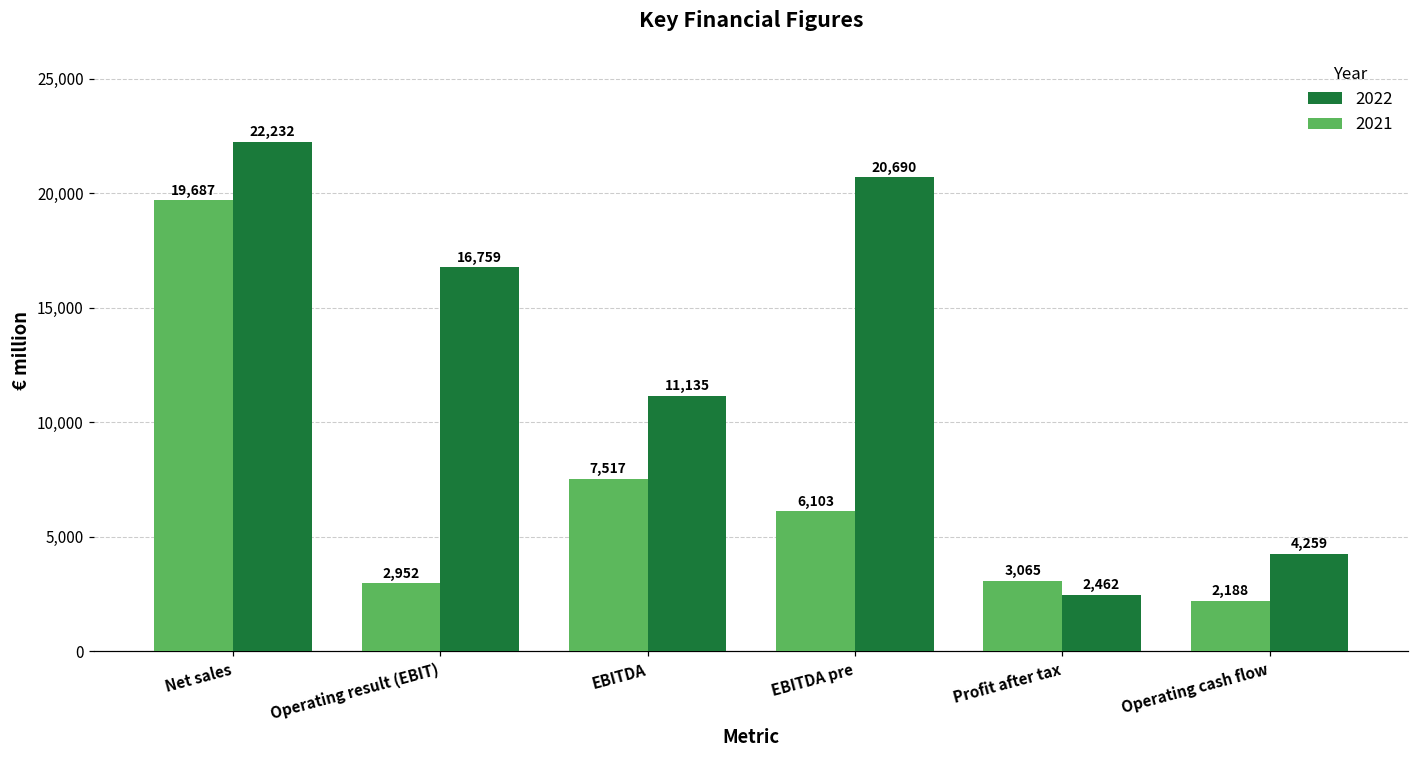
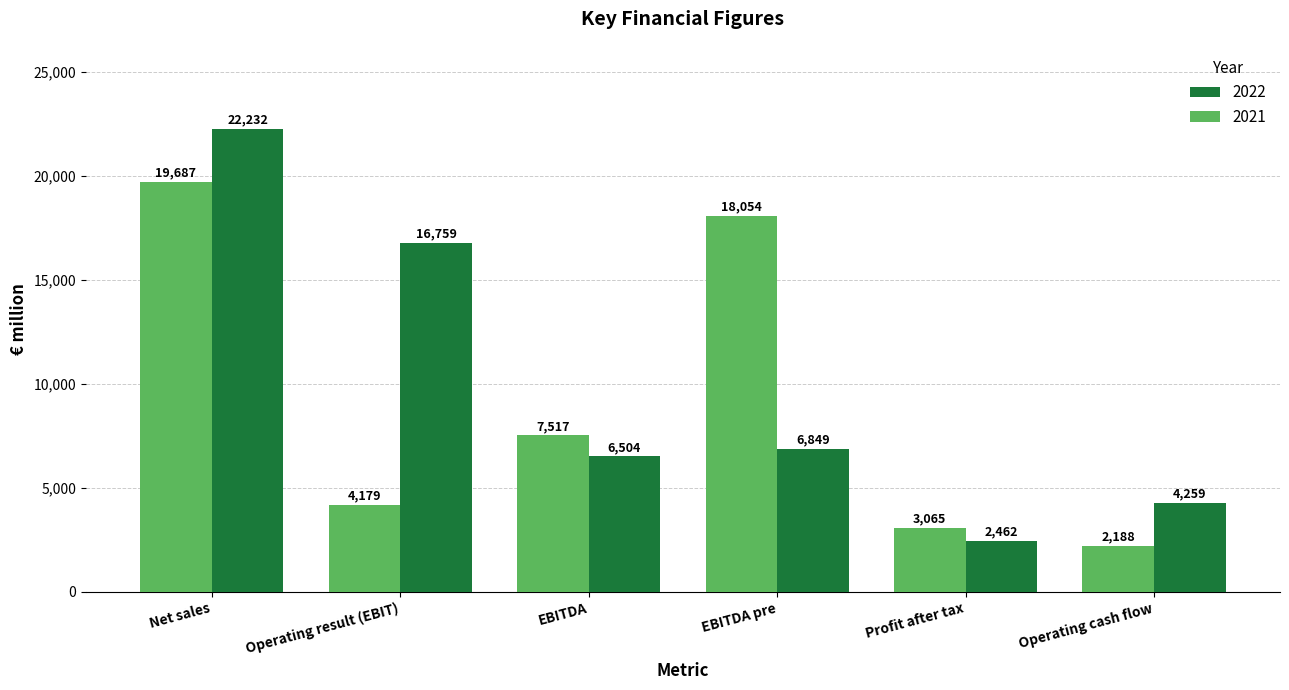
2021, Operating result (EBIT): 2,952 -> 4,179
2022, EBITDA: 11,135 -> 6,504
2021, EBITDA pre: 6,103 -> 18,054
2022, EBITDA pre: 20,690 -> 6,849
